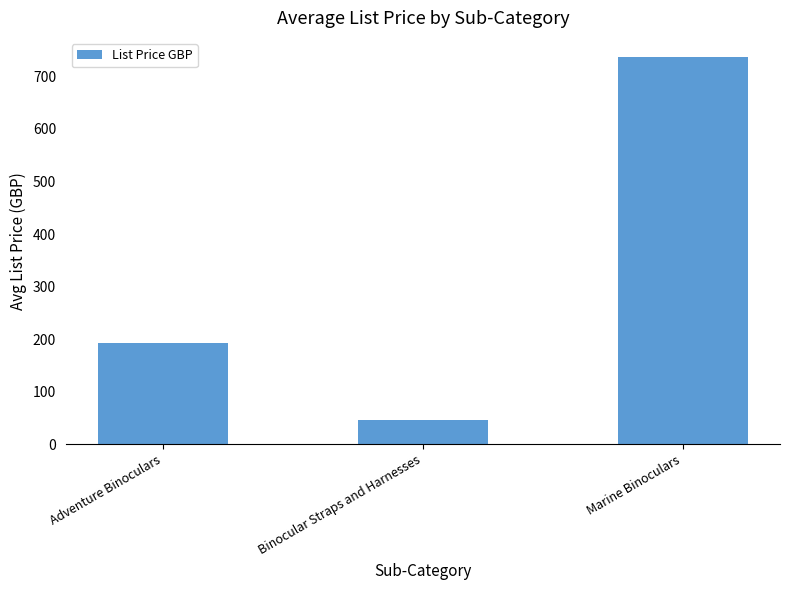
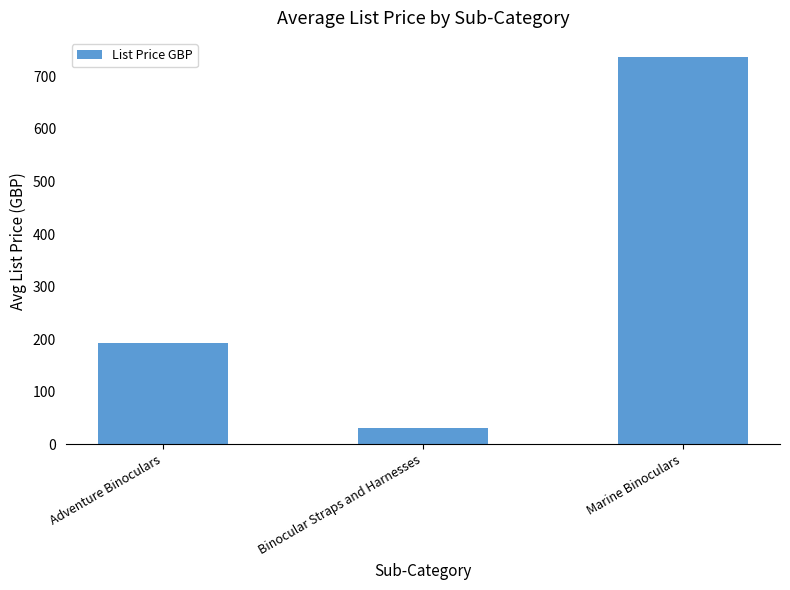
Binocular Straps and Harnesses: 50 -> 30
